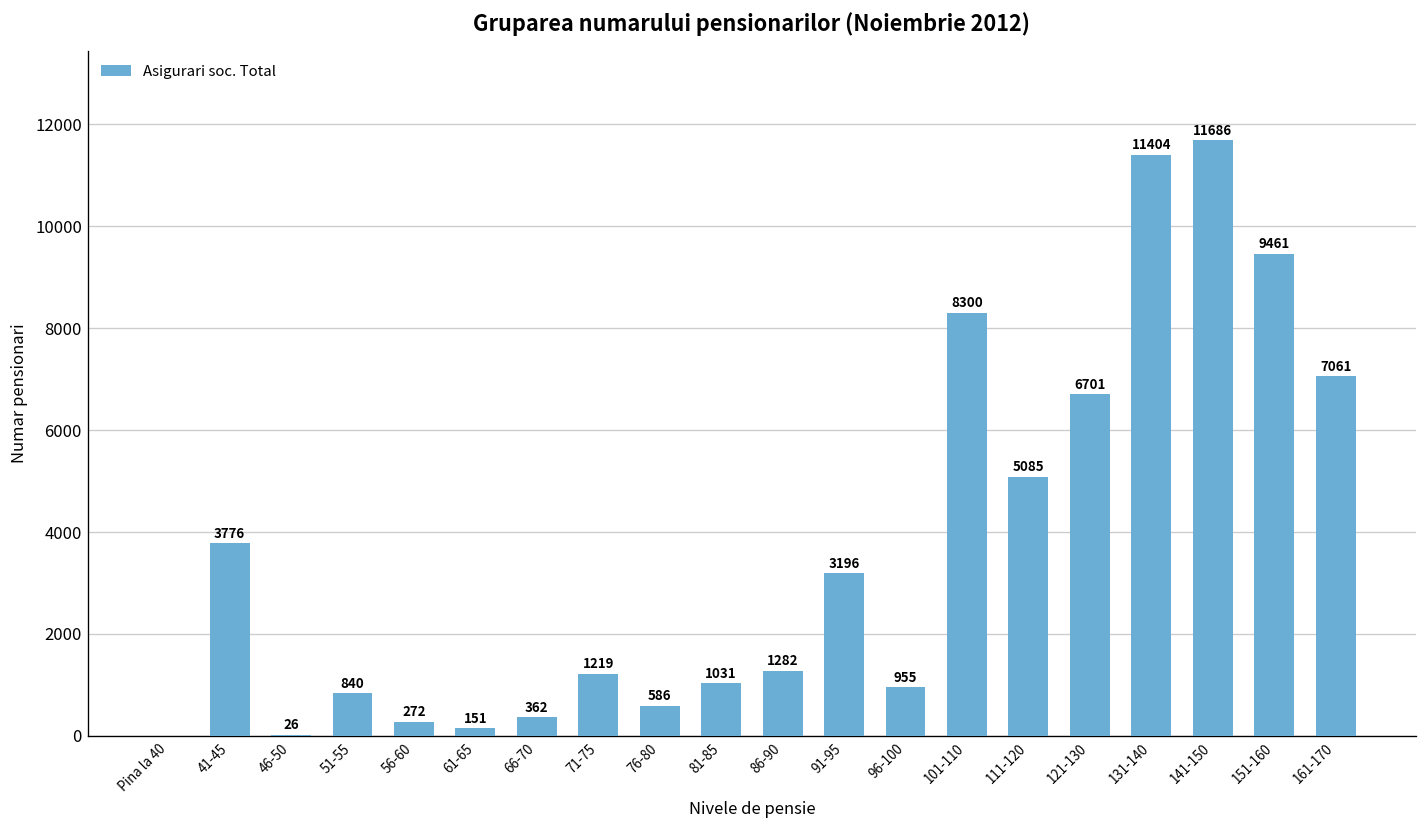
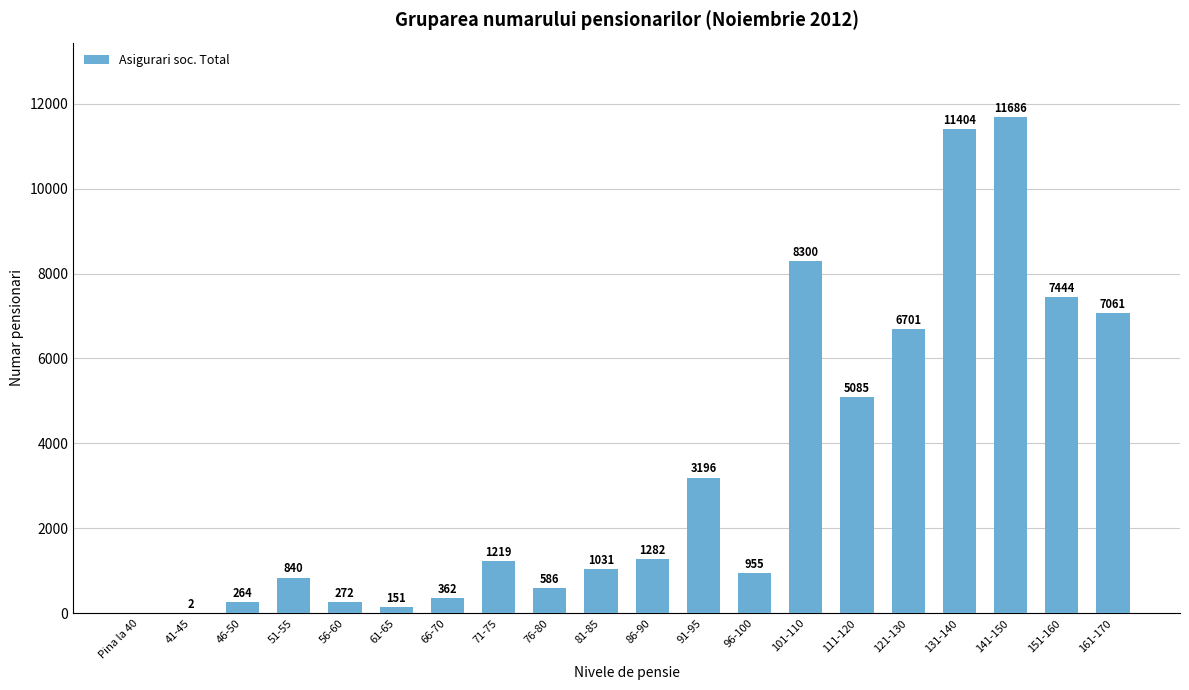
41-45: 3776 -> 2
46-50: 26 -> 264
151-160: 9461 -> 7444
